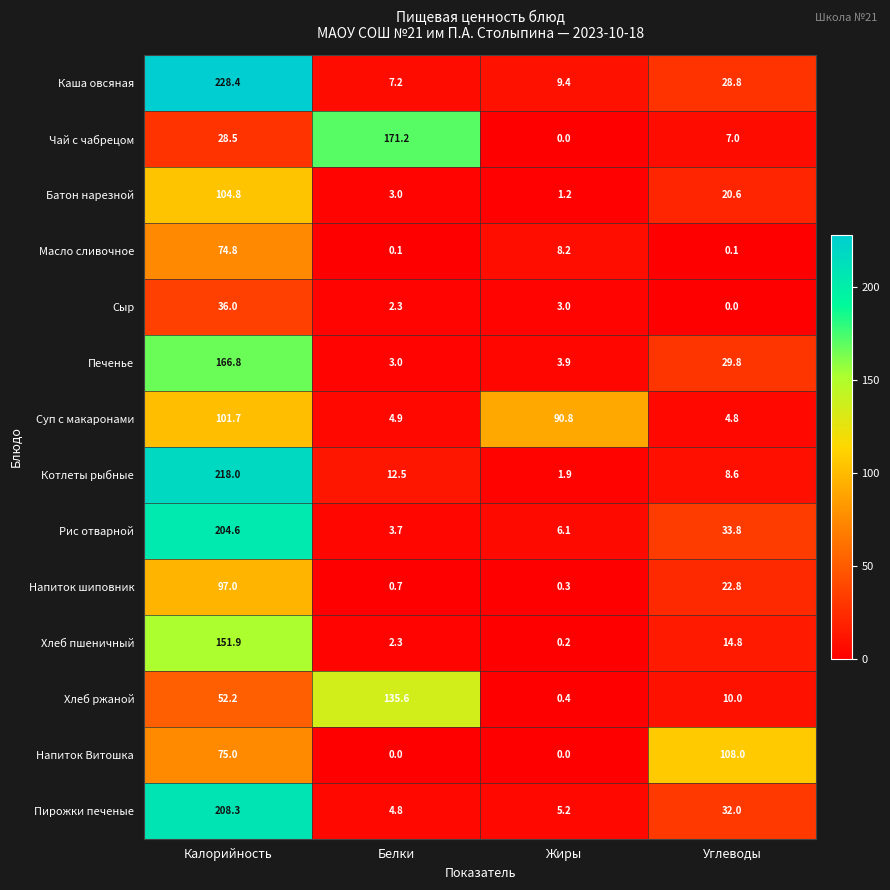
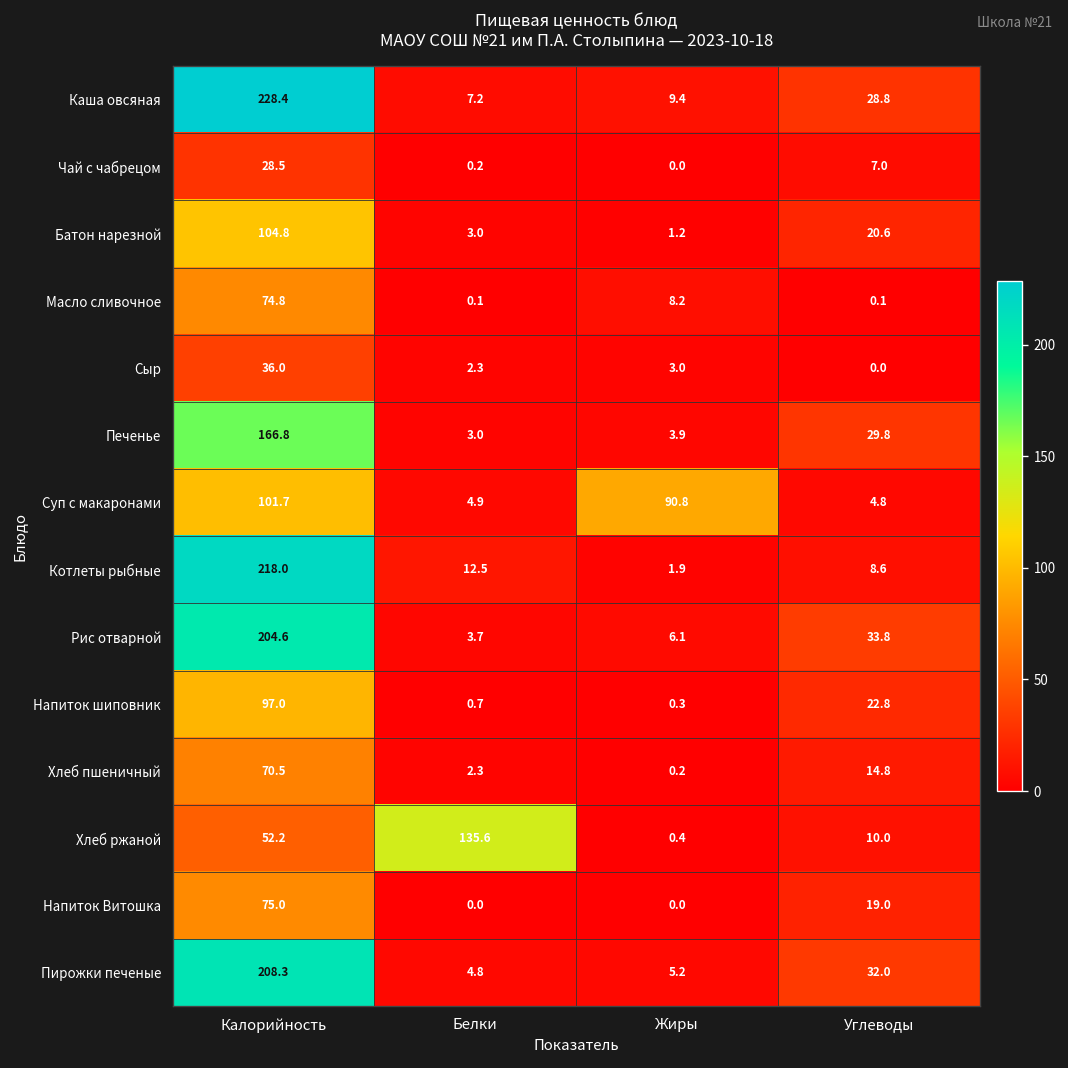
Чай с чабрецом, Белки: 171.2 -> 0.2
Хлеб пшеничный, Калорийность: 151.9 -> 70.5
Напиток Витошка, Углеводы: 108.0 -> 19.0
